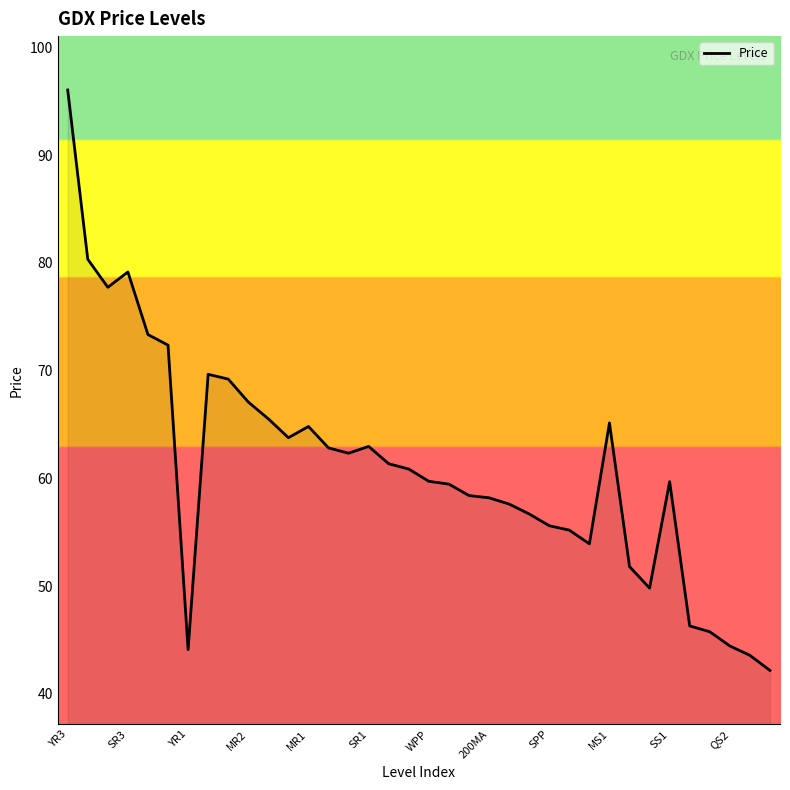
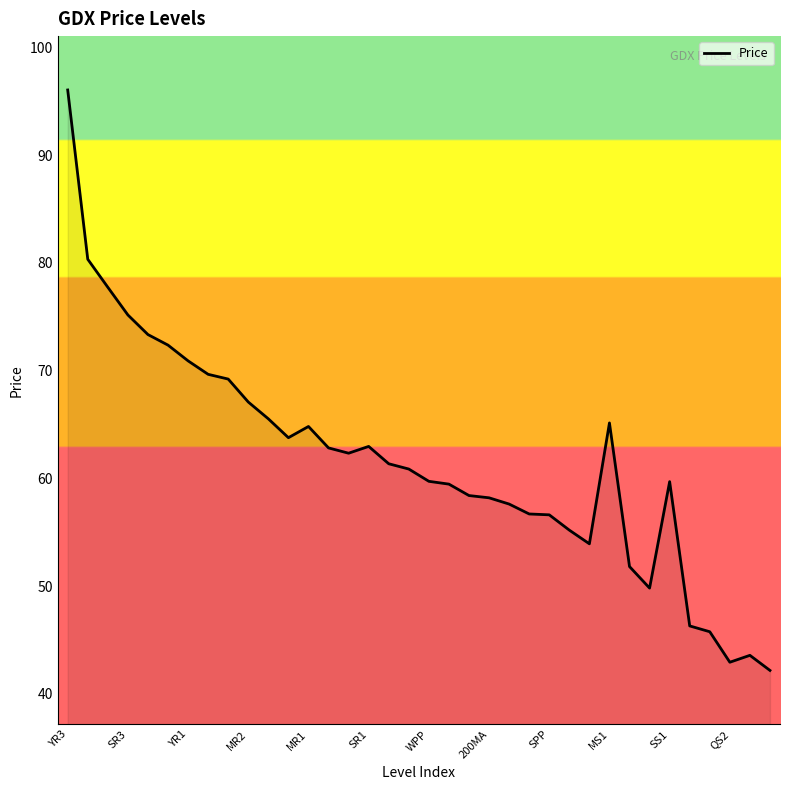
SR3: 79.2 -> 75.2
YR1: 44.1 -> 70.9
SPP: 55.6 -> 56.6
QS2: 44.4 -> 42.9
